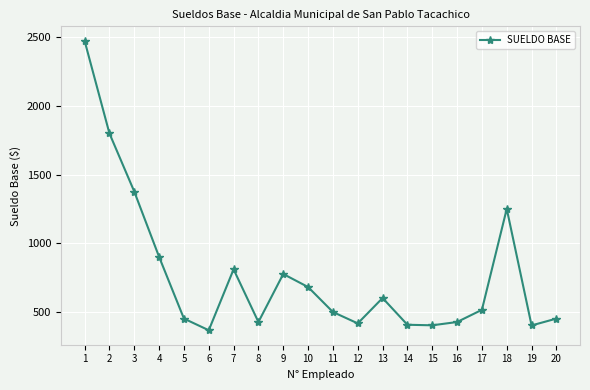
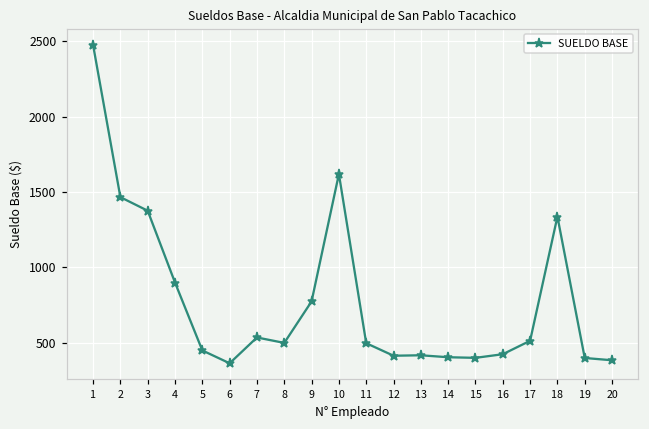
2: 1800 -> 1470
7: 810 -> 540
8: 430 -> 500
10: 680 -> 1620
13: 600 -> 420
18: 1250 -> 1340
20: 450 -> 390
